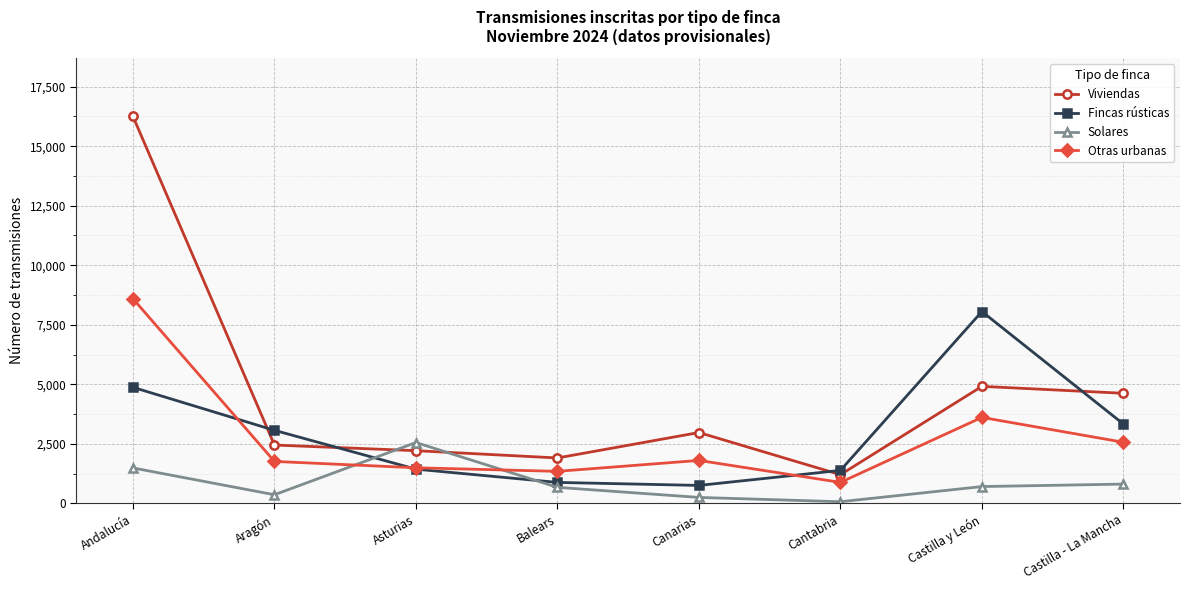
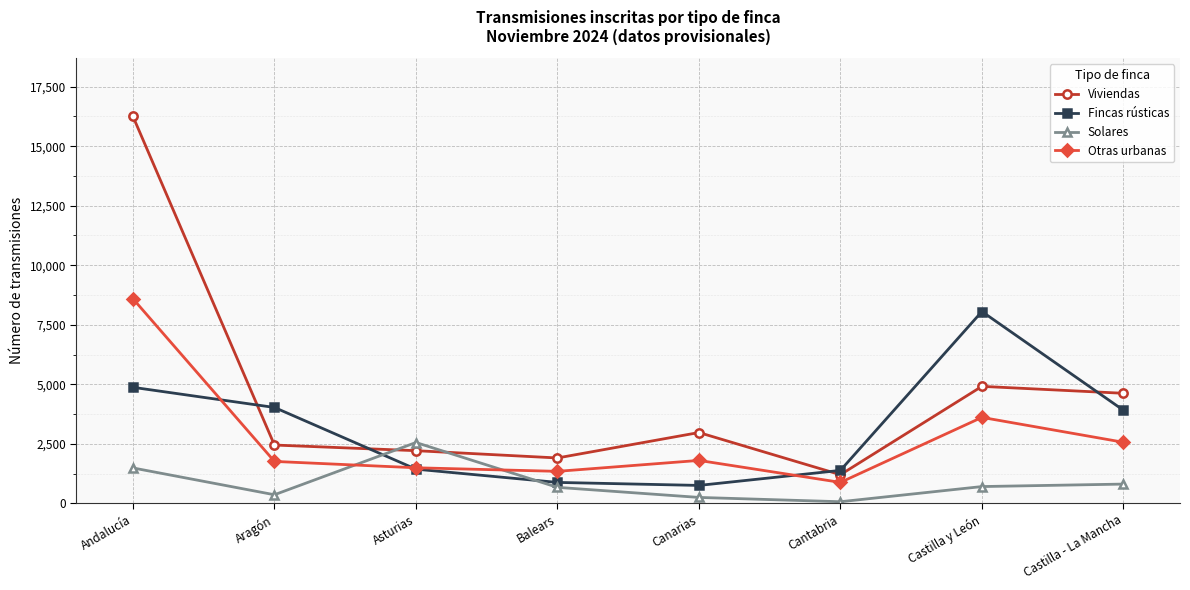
Fincas rústicas, Aragón: 3,100 -> 4,000
Fincas rústicas, Castilla - La Mancha: 3,300 -> 3,900
